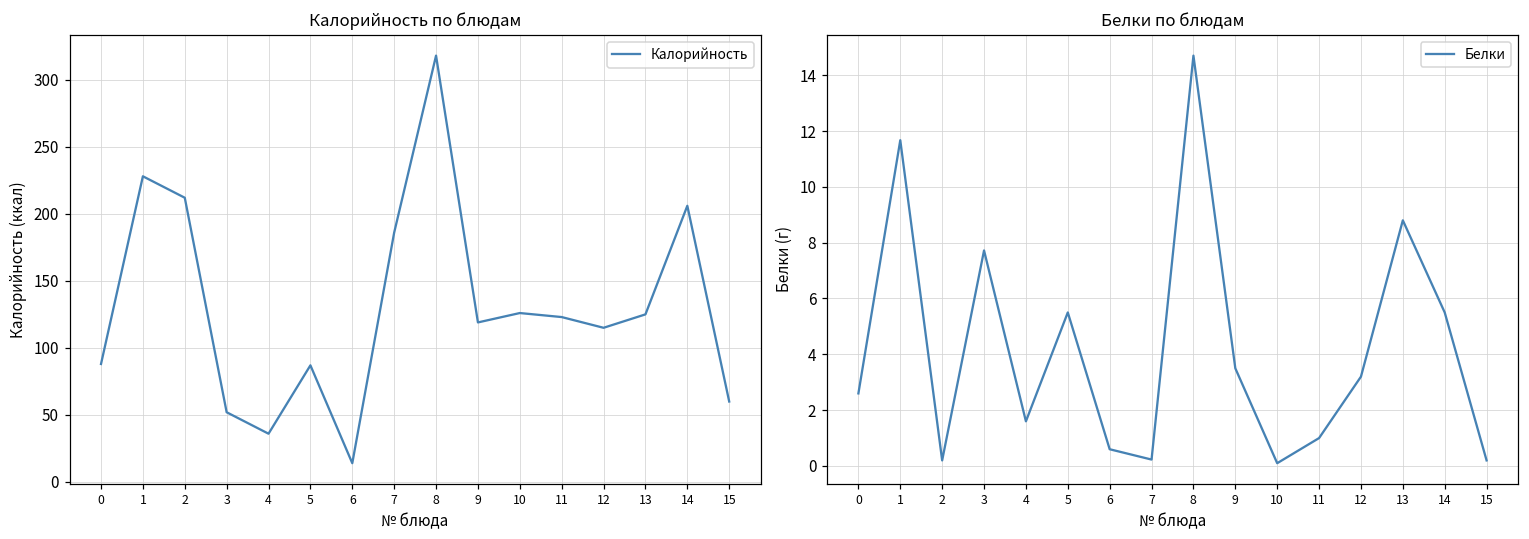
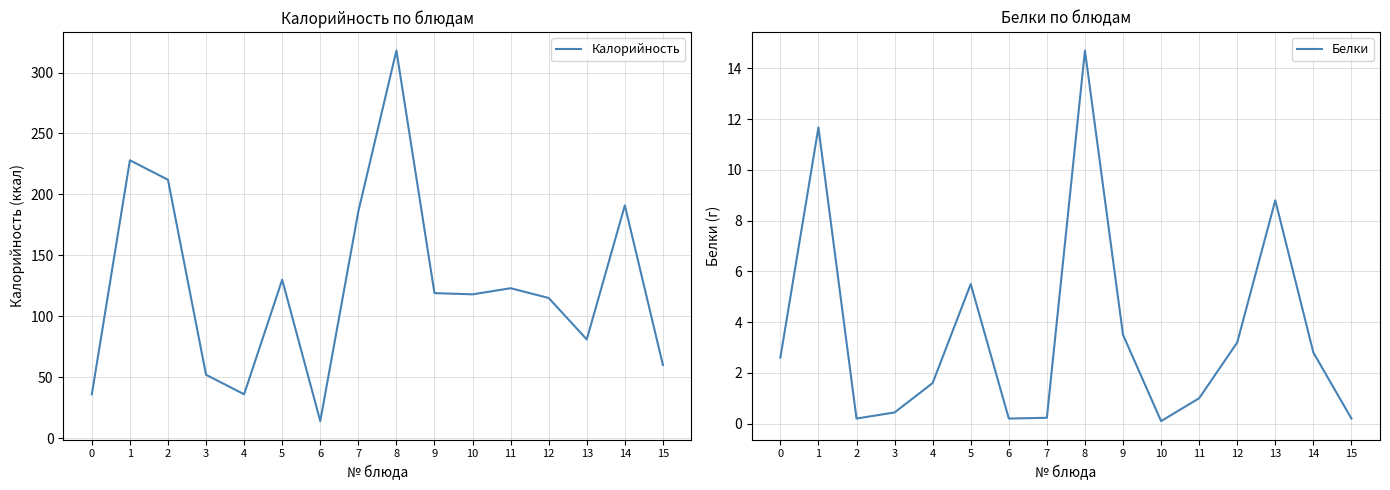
Калорийность по блюдам, 0: 88 -> 36
Калорийность по блюдам, 5: 87 -> 130
Калорийность по блюдам, 10: 126 -> 118
Калорийность по блюдам, 13: 125 -> 81
Калорийность по блюдам, 14: 206 -> 191
Белки по блюдам, 3: 7.7 -> 0.4
Белки по блюдам, 6: 0.6 -> 0.2
Белки по блюдам, 14: 5.5 -> 2.8
